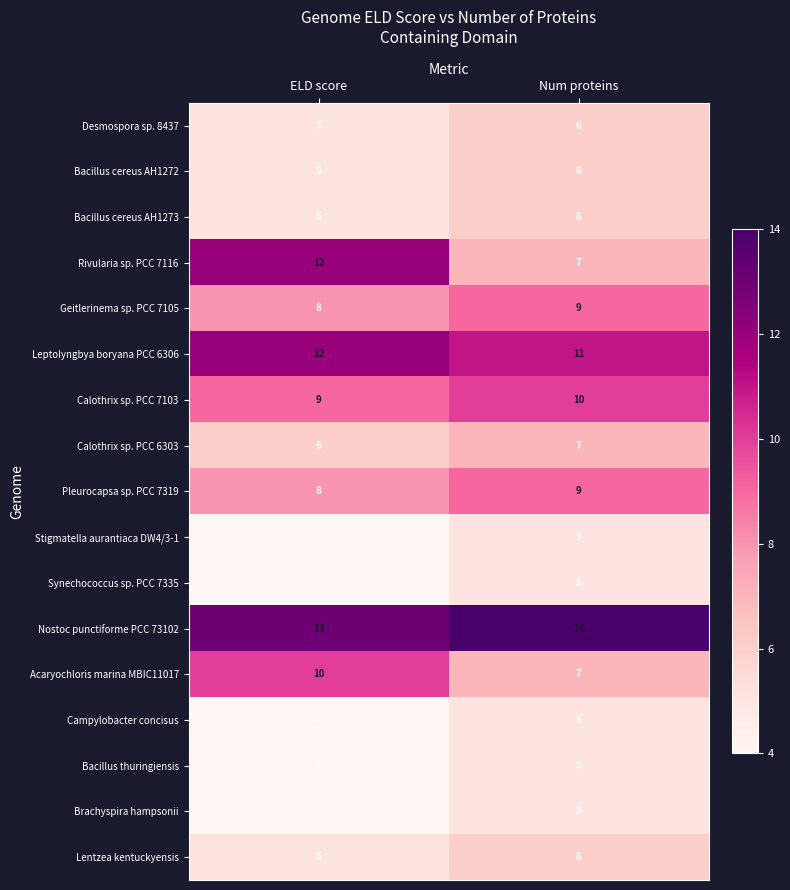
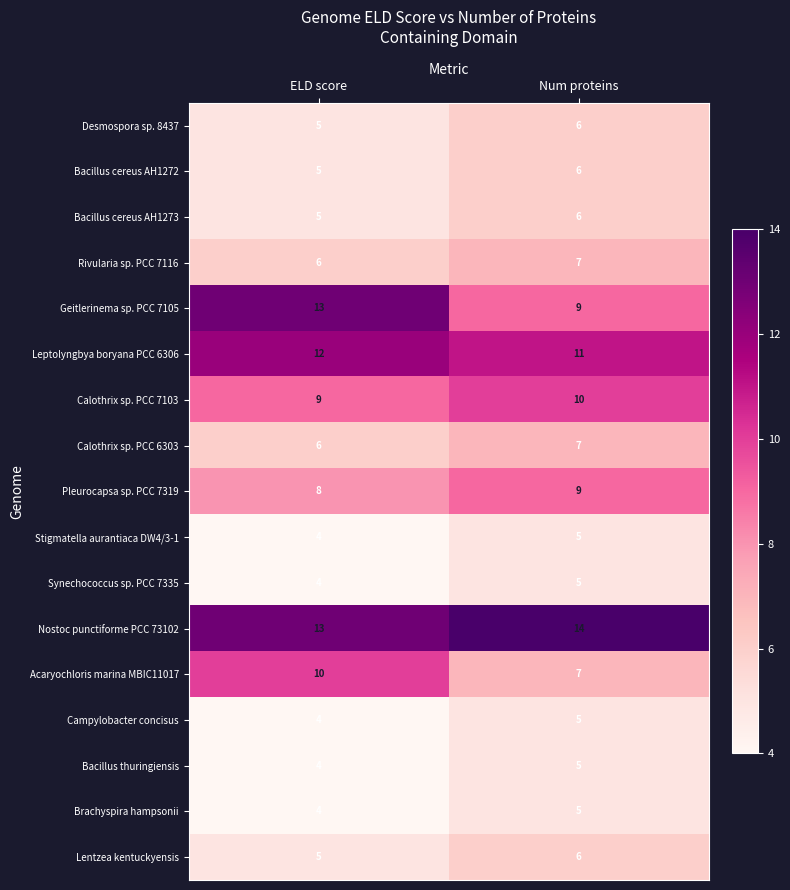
Rivularia sp. PCC 7116, ELD score: 12 -> 6
Geitlerinema sp. PCC 7105, ELD score: 8 -> 13
